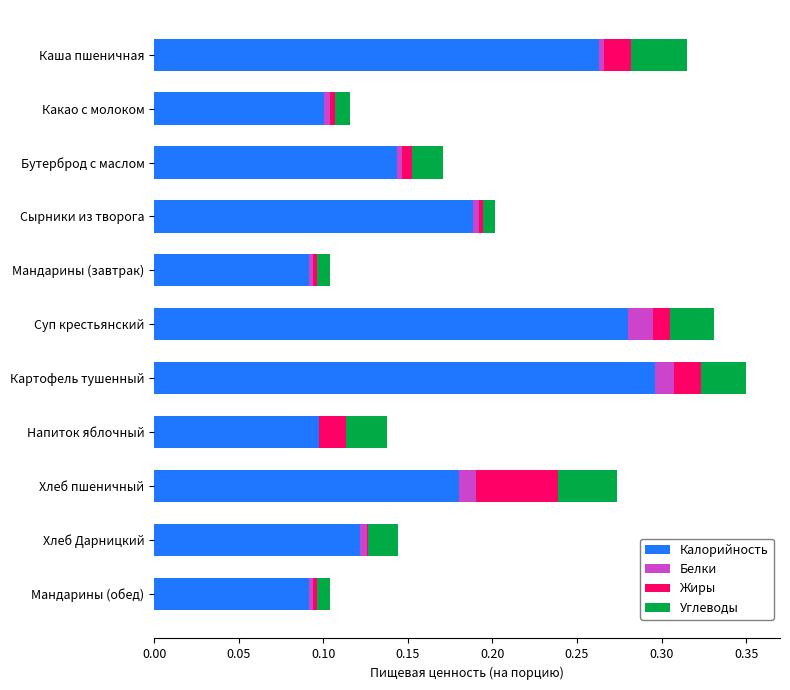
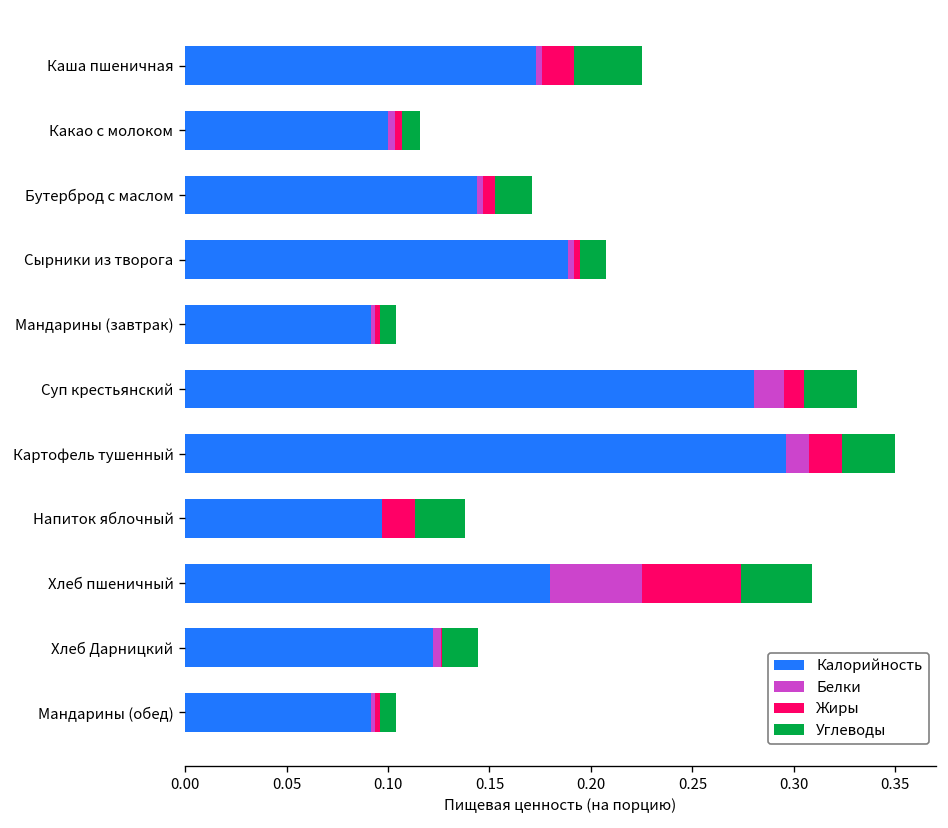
Калорийность, Каша пшеничная: 0.263 -> 0.173
Углеводы, Сырники из творога: 0.007 -> 0.013
Белки, Хлеб пшеничный: 0.010 -> 0.045
